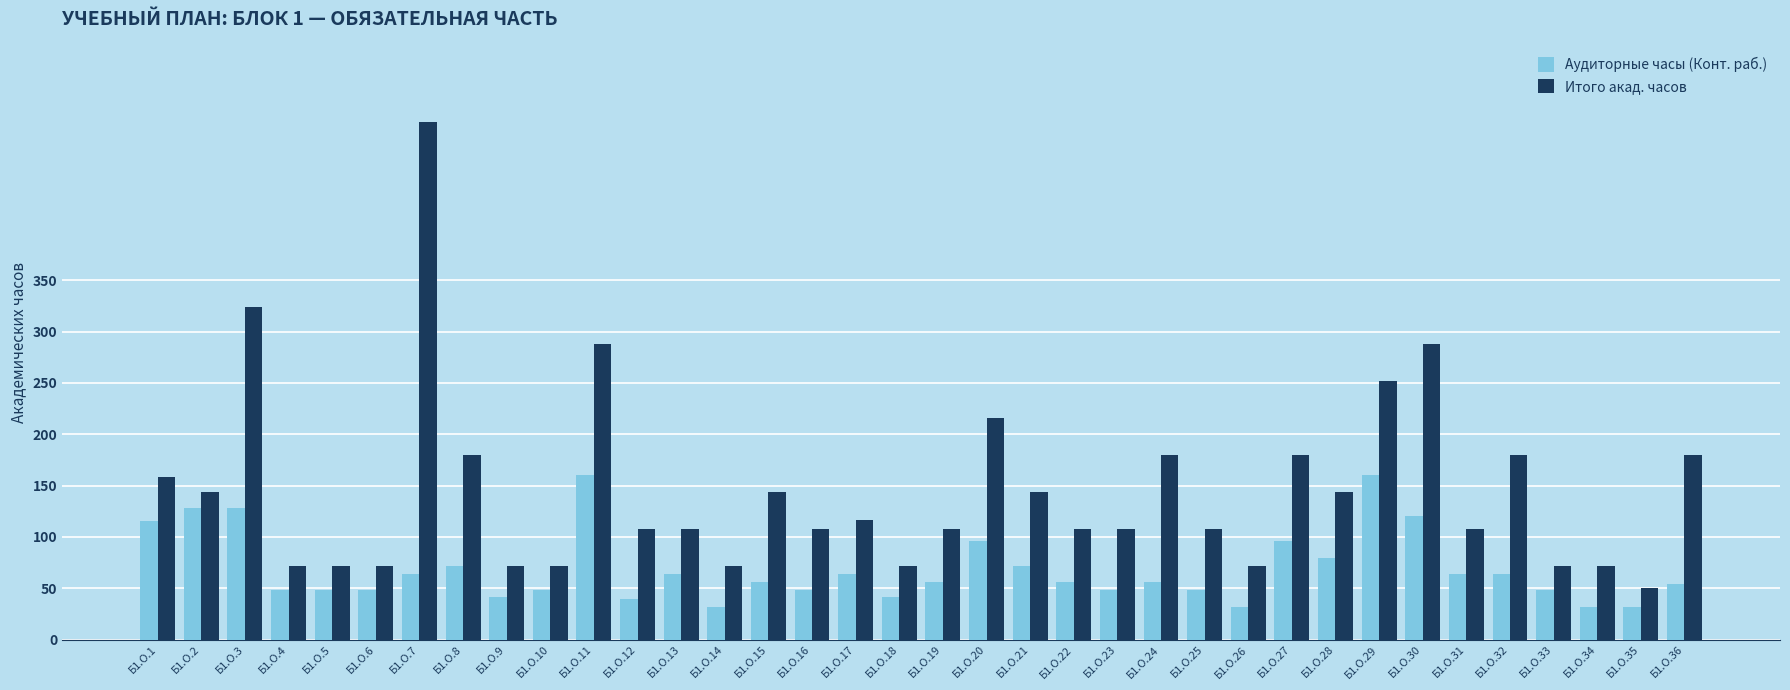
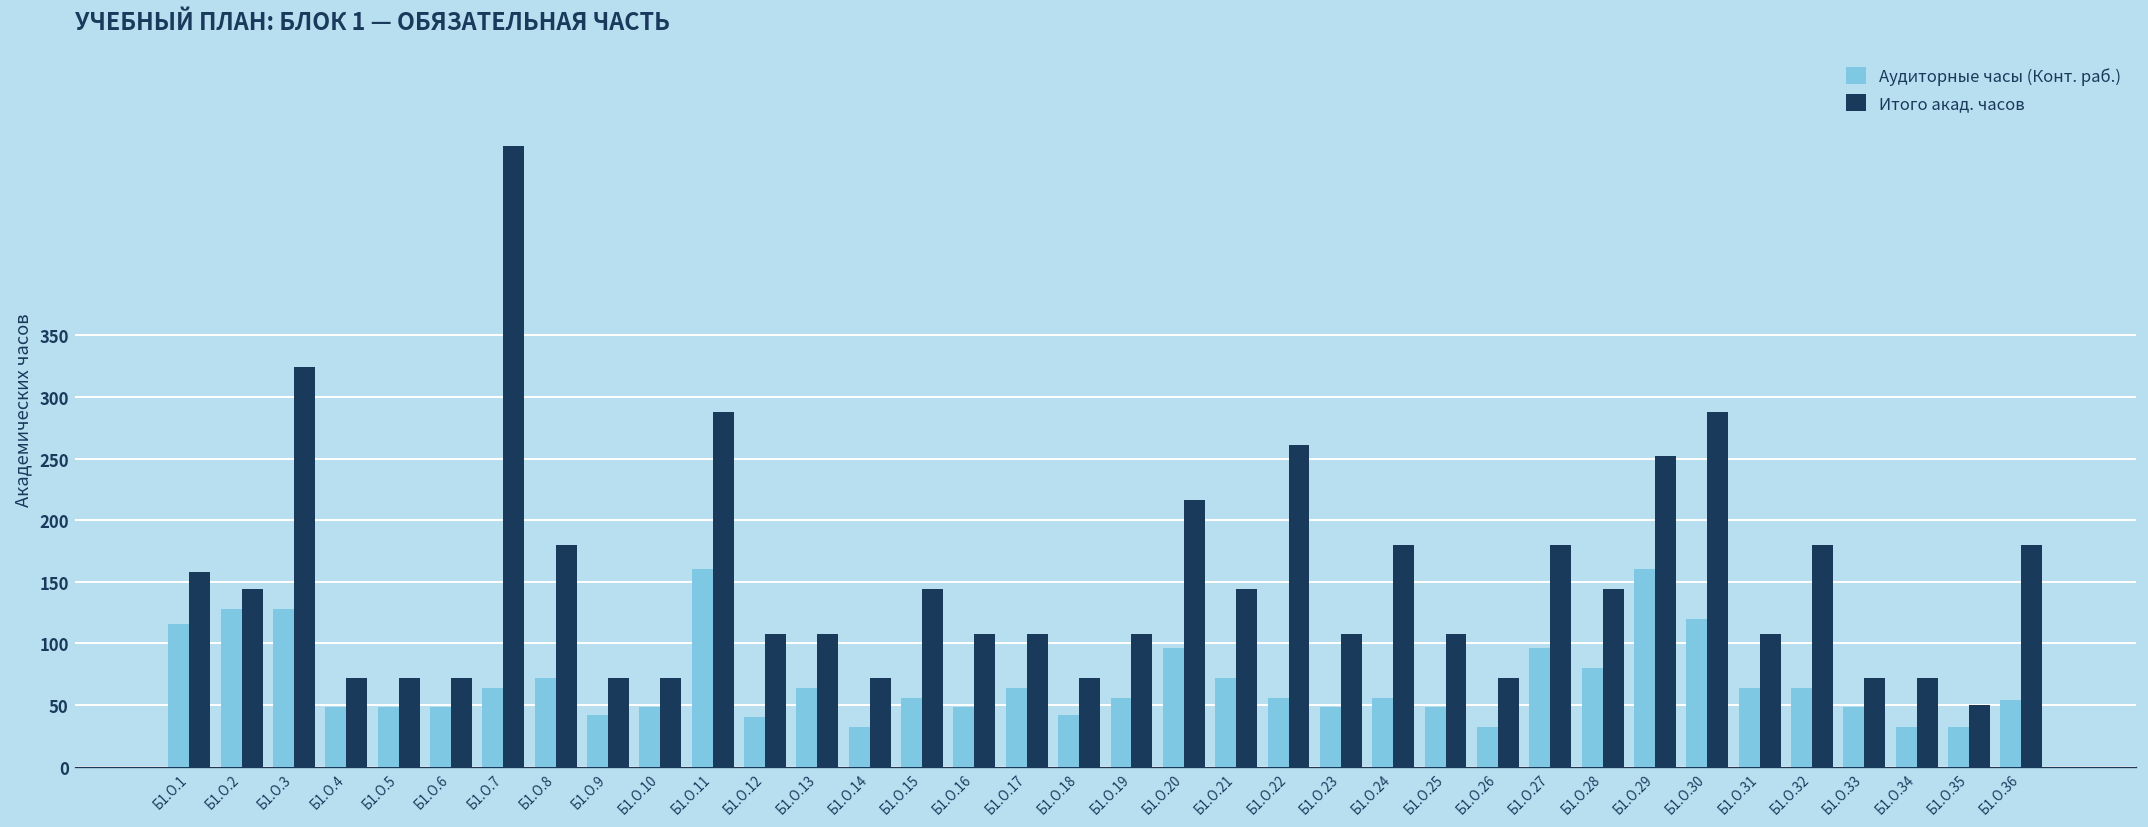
Итого акад. часов, Б1.О.17: 117 -> 108
Итого акад. часов, Б1.О.22: 108 -> 261
